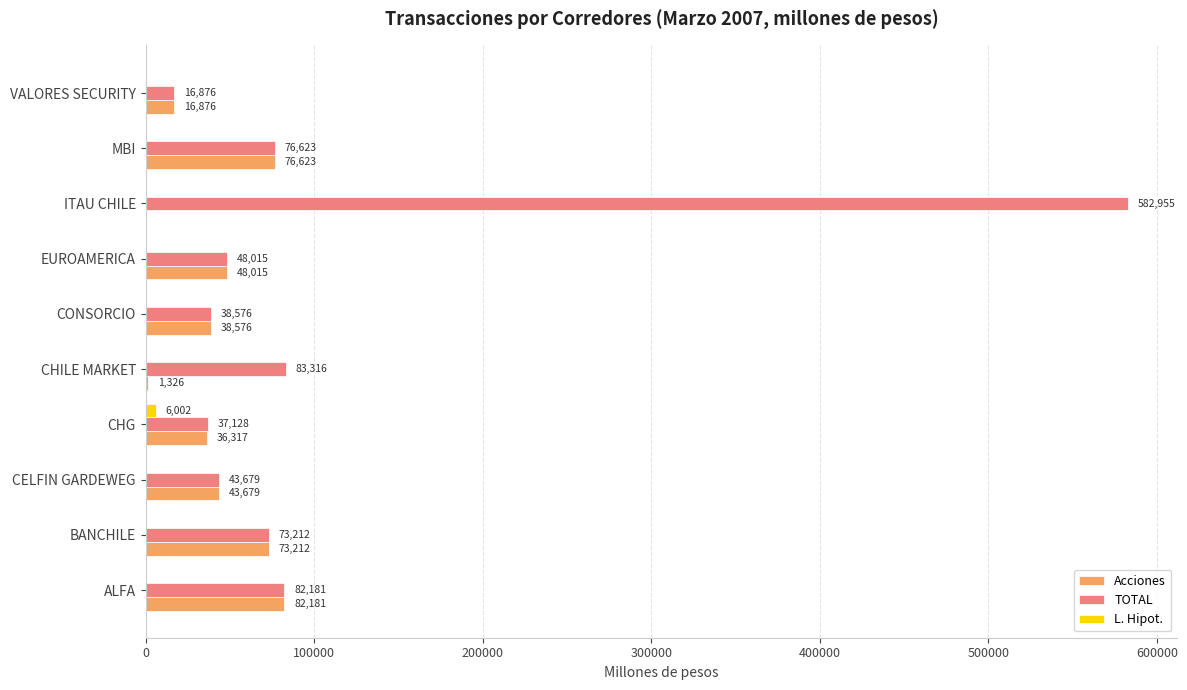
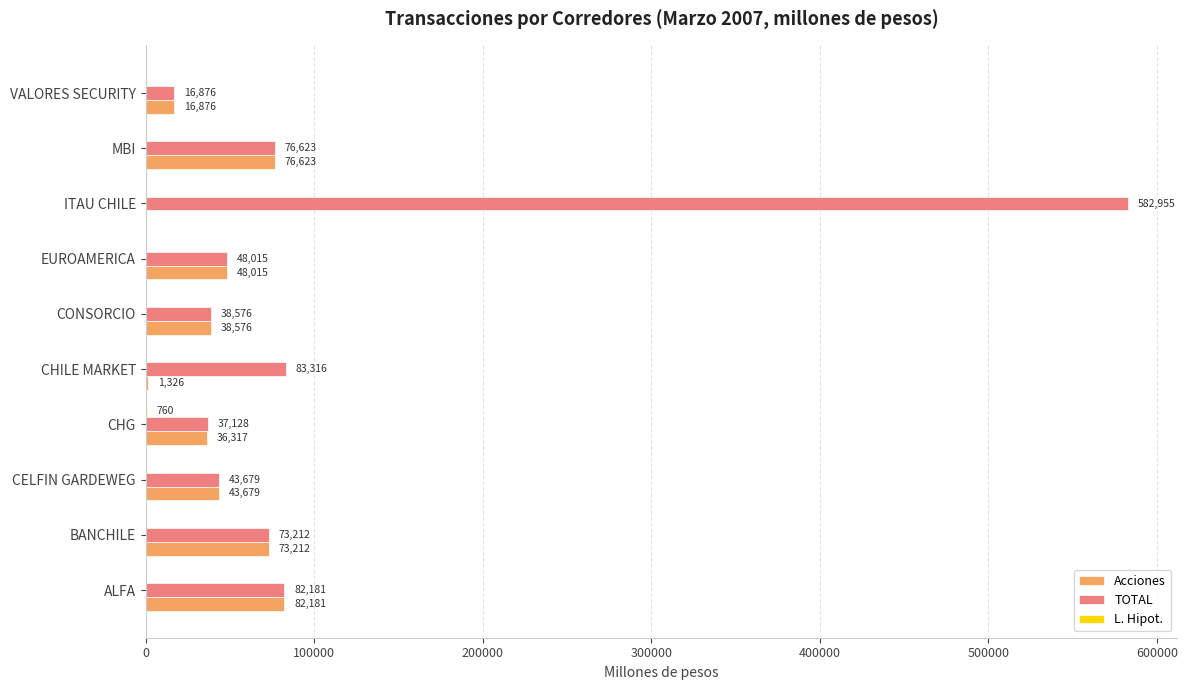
L. Hipot., CHG: 6,002 -> 760
